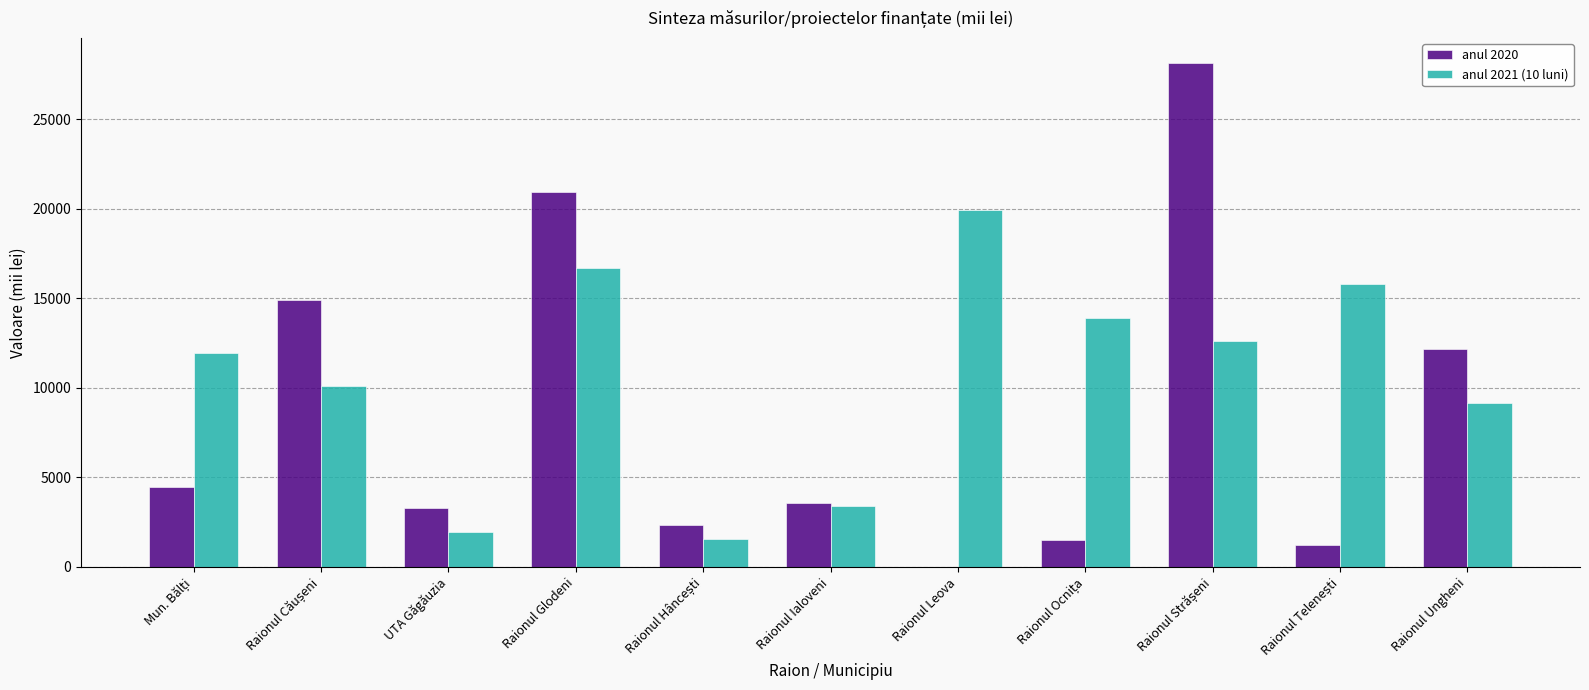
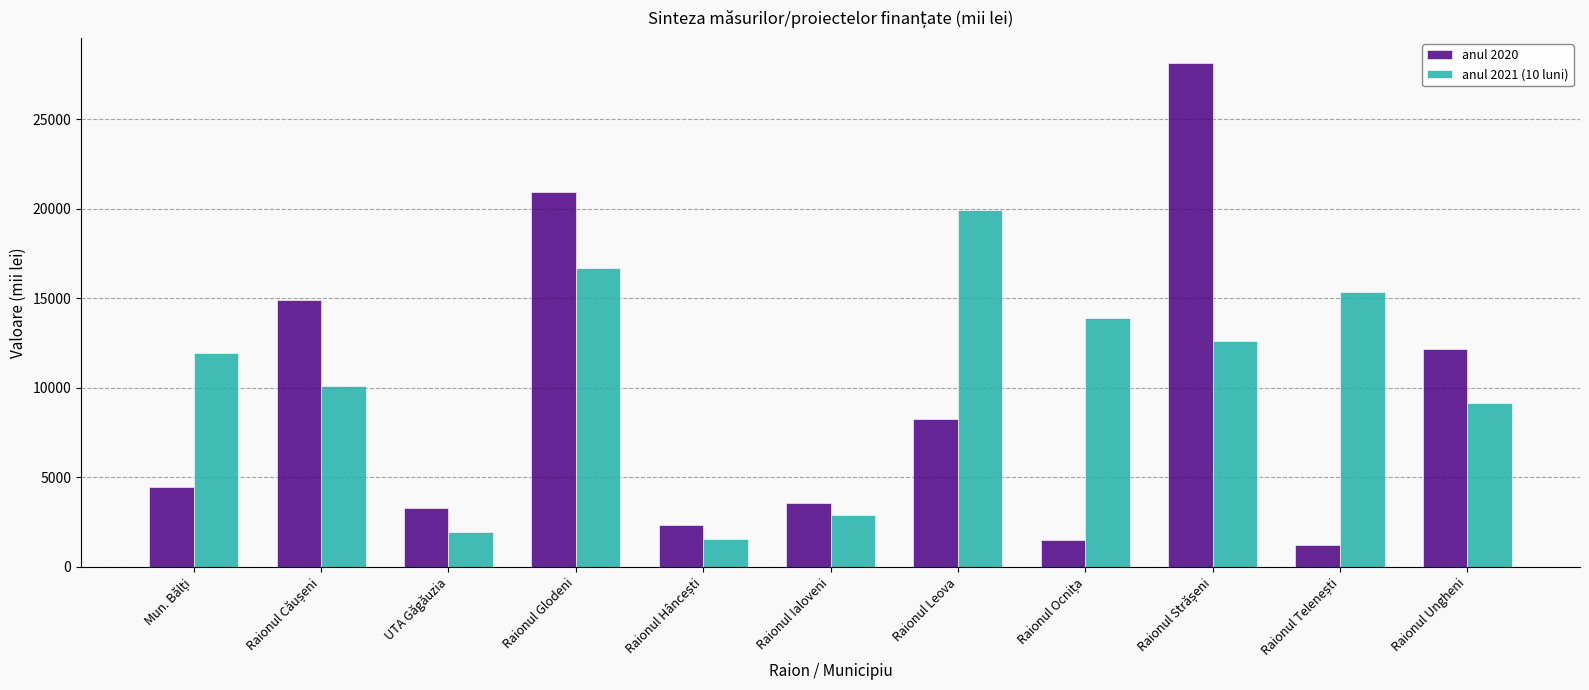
anul 2021 (10 luni), Raionul Ialoveni: 3400 -> 2900
anul 2020, Raionul Leova: 0 -> 8300
anul 2021 (10 luni), Raionul Telenești: 15800 -> 15300
